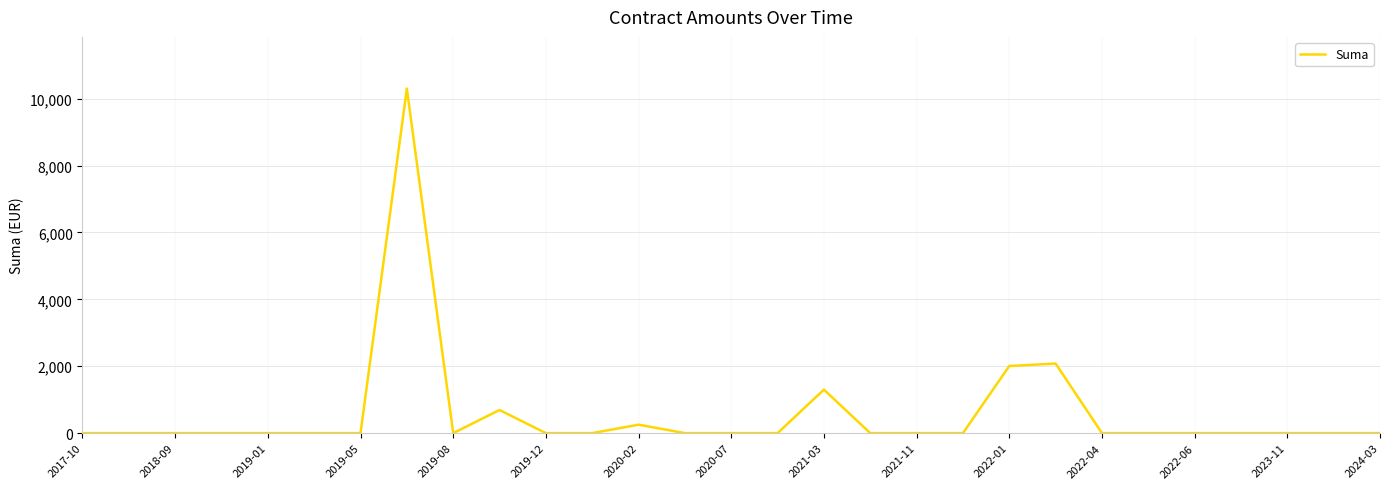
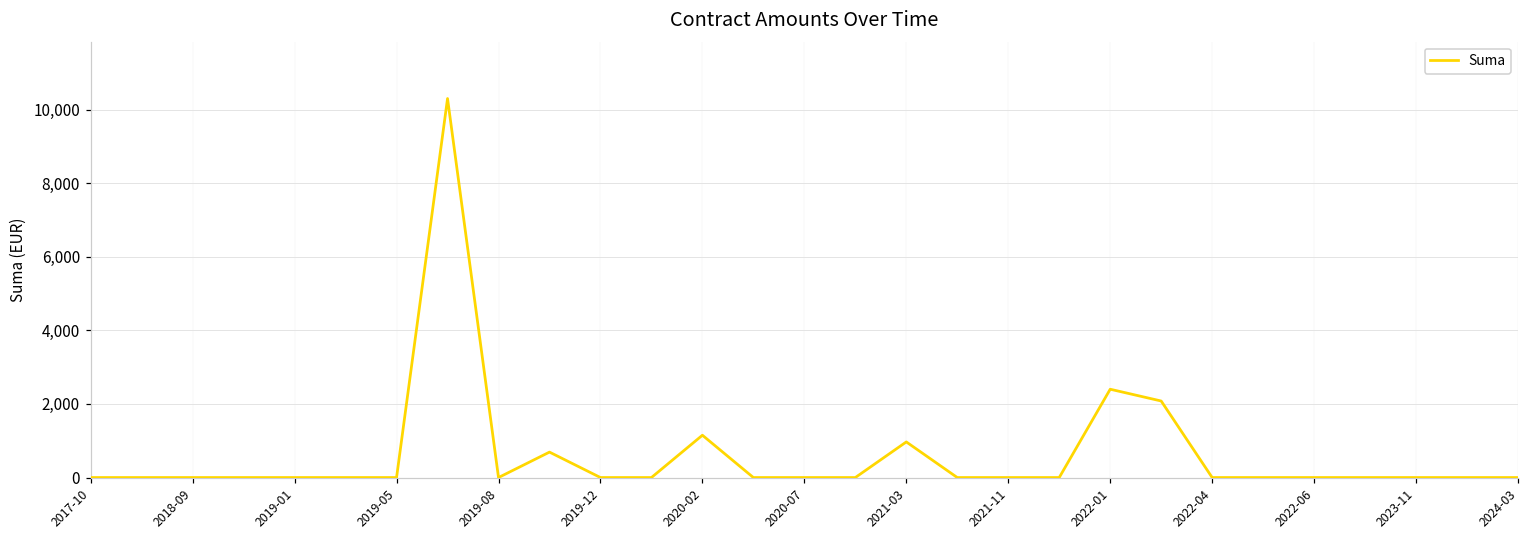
2020-02: 300 -> 1,200
2021-03: 1,300 -> 1,000
2022-01: 2,000 -> 2,400
